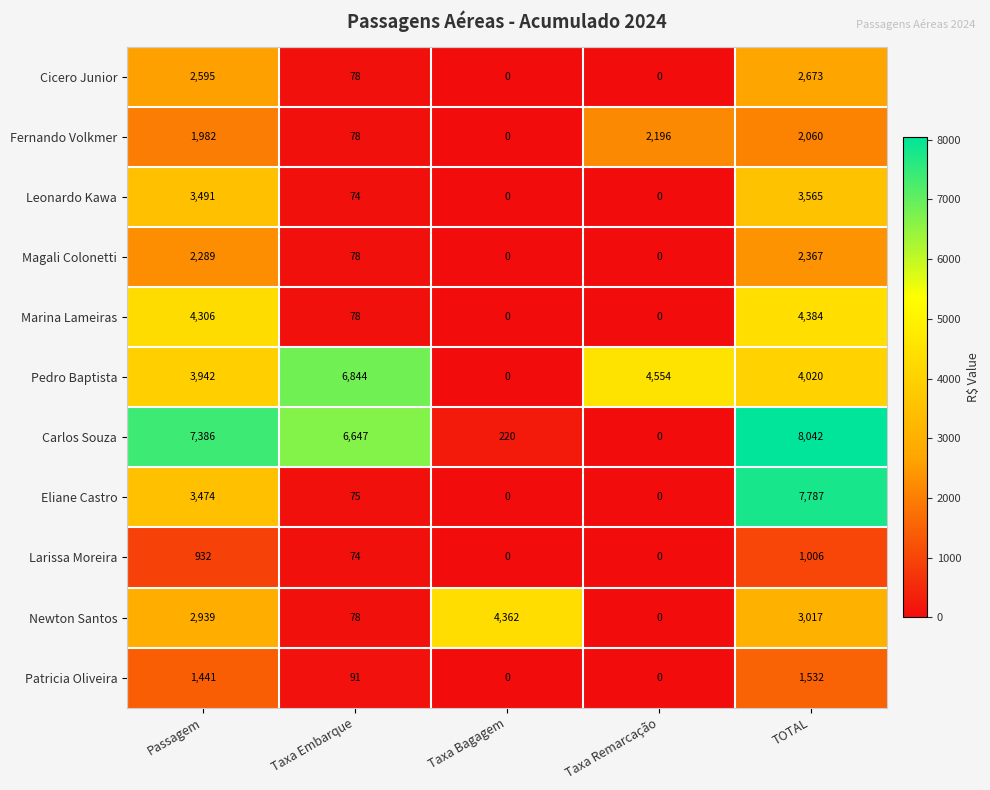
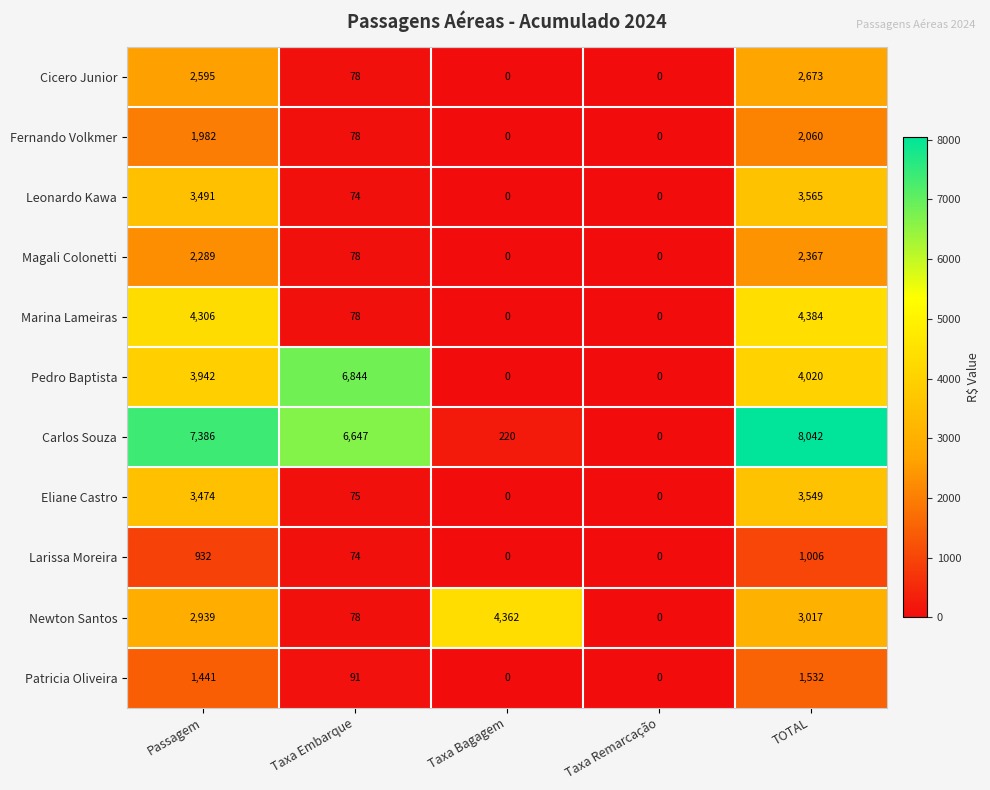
Fernando Volkmer, Taxa Remarcação: 2,196 -> 0
Pedro Baptista, Taxa Remarcação: 4,554 -> 0
Eliane Castro, TOTAL: 7,787 -> 3,549
